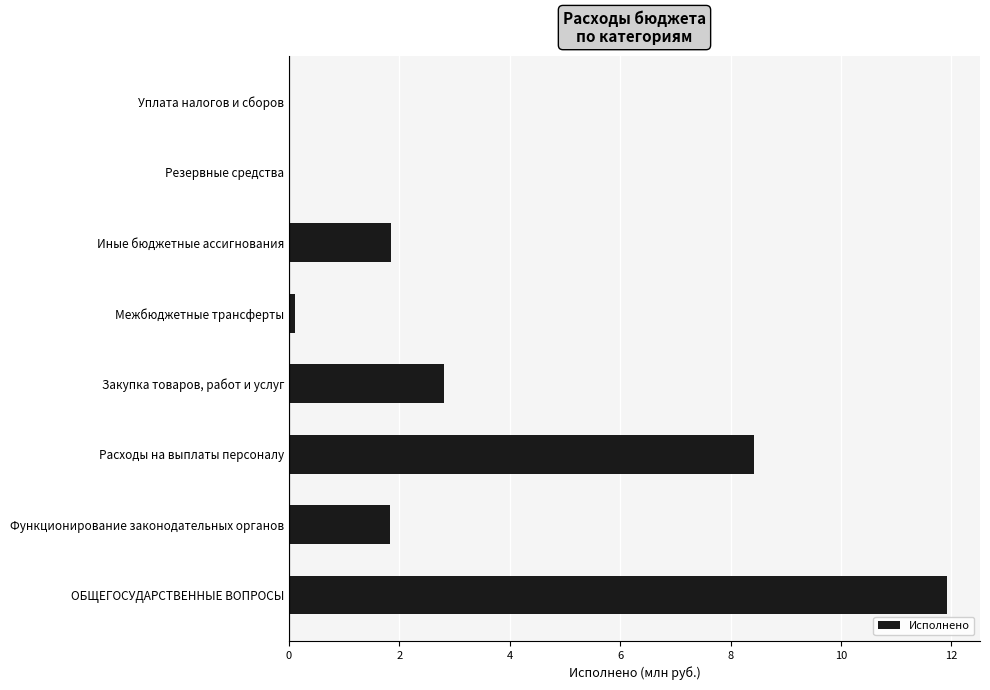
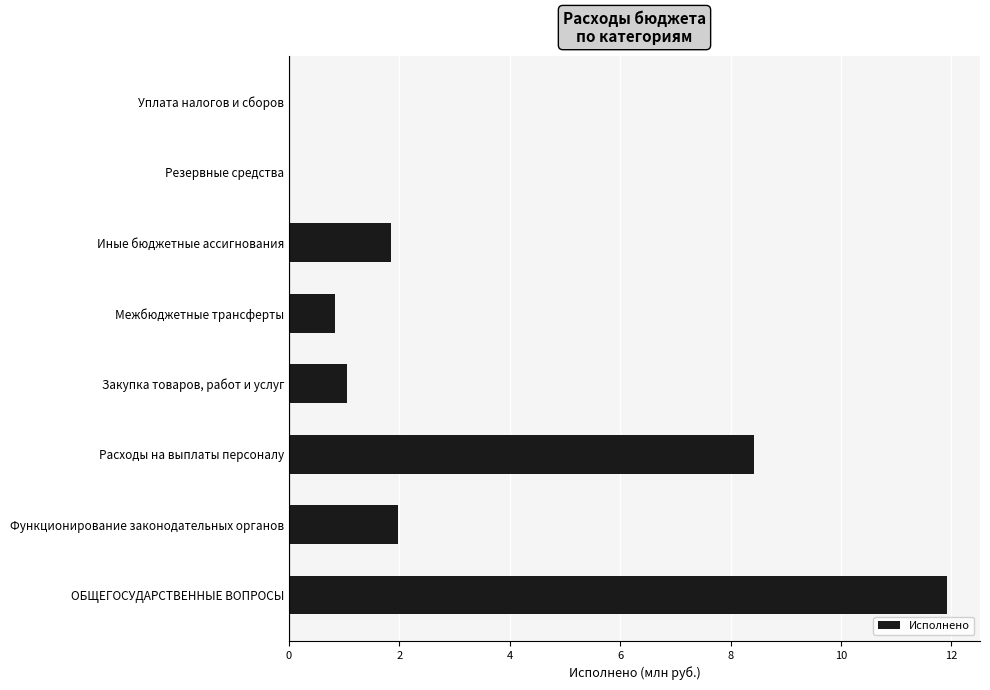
Межбюджетные трансферты: 0.1 -> 0.8
Закупка товаров, работ и услуг: 2.8 -> 1.1
Функционирование законодательных органов: 1.8 -> 2.0
